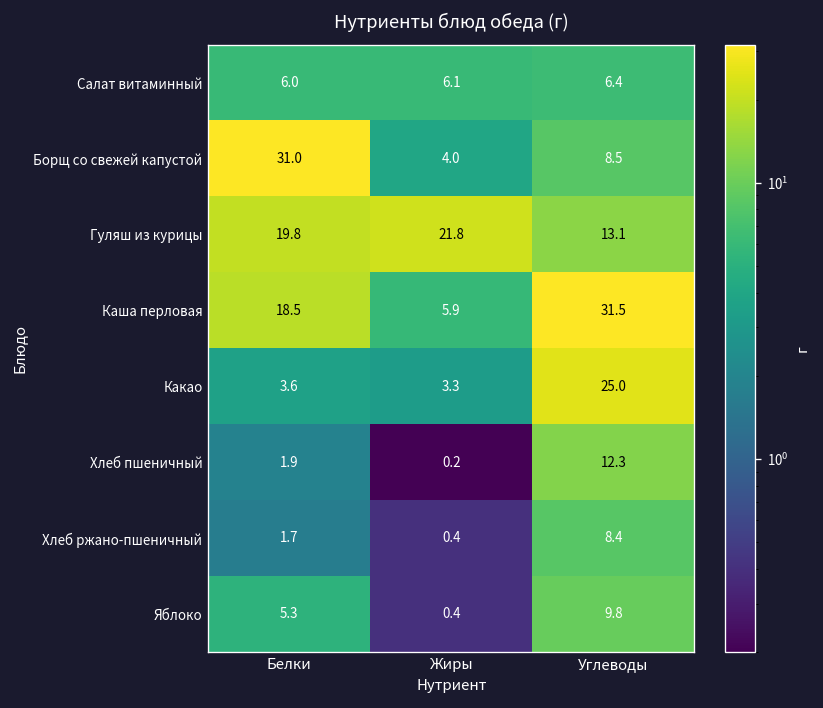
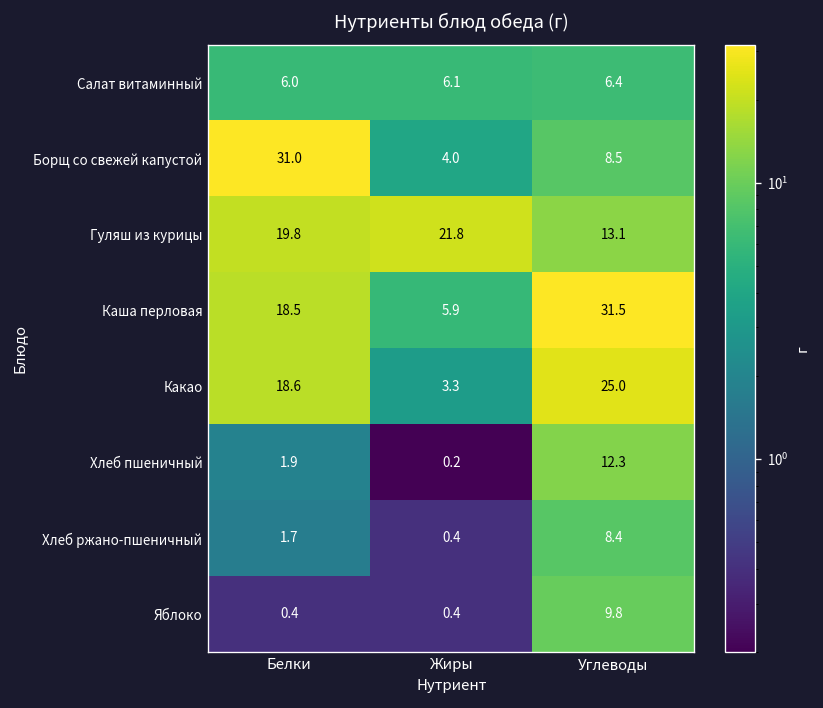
Какао, Белки: 3.6 -> 18.6
Яблоко, Белки: 5.3 -> 0.4
